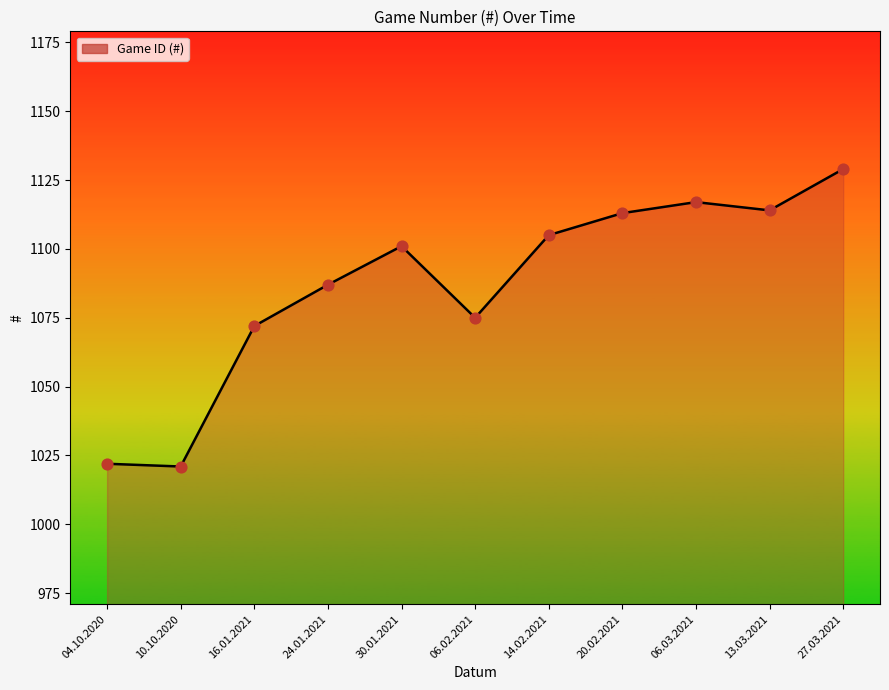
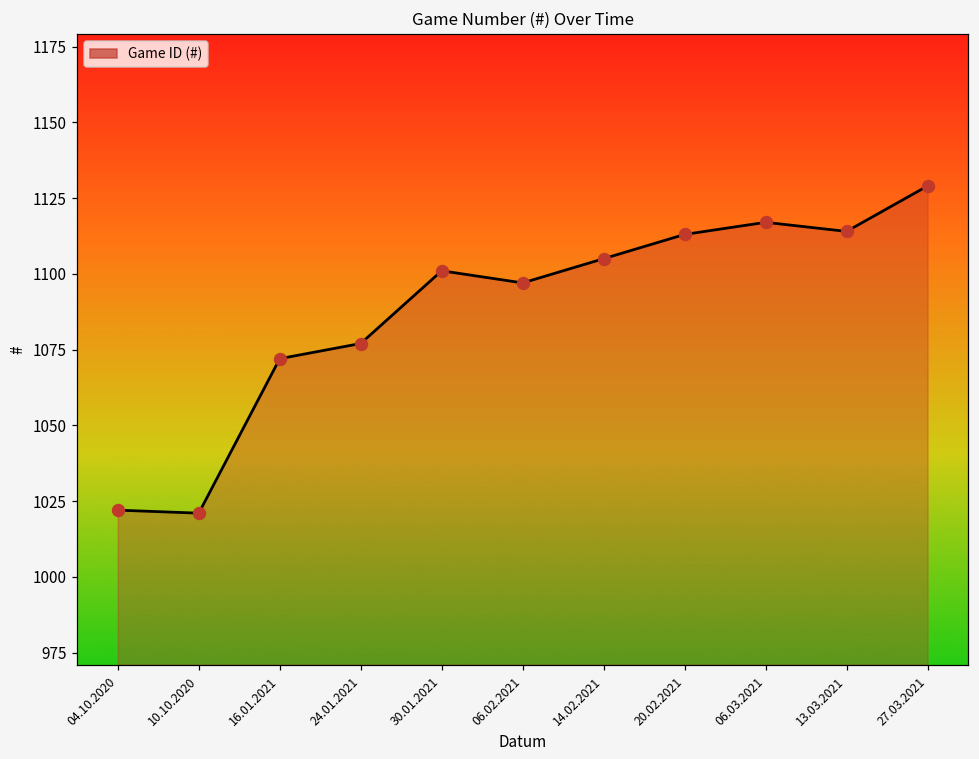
24.01.2021: 1087 -> 1077
06.02.2021: 1075 -> 1097
